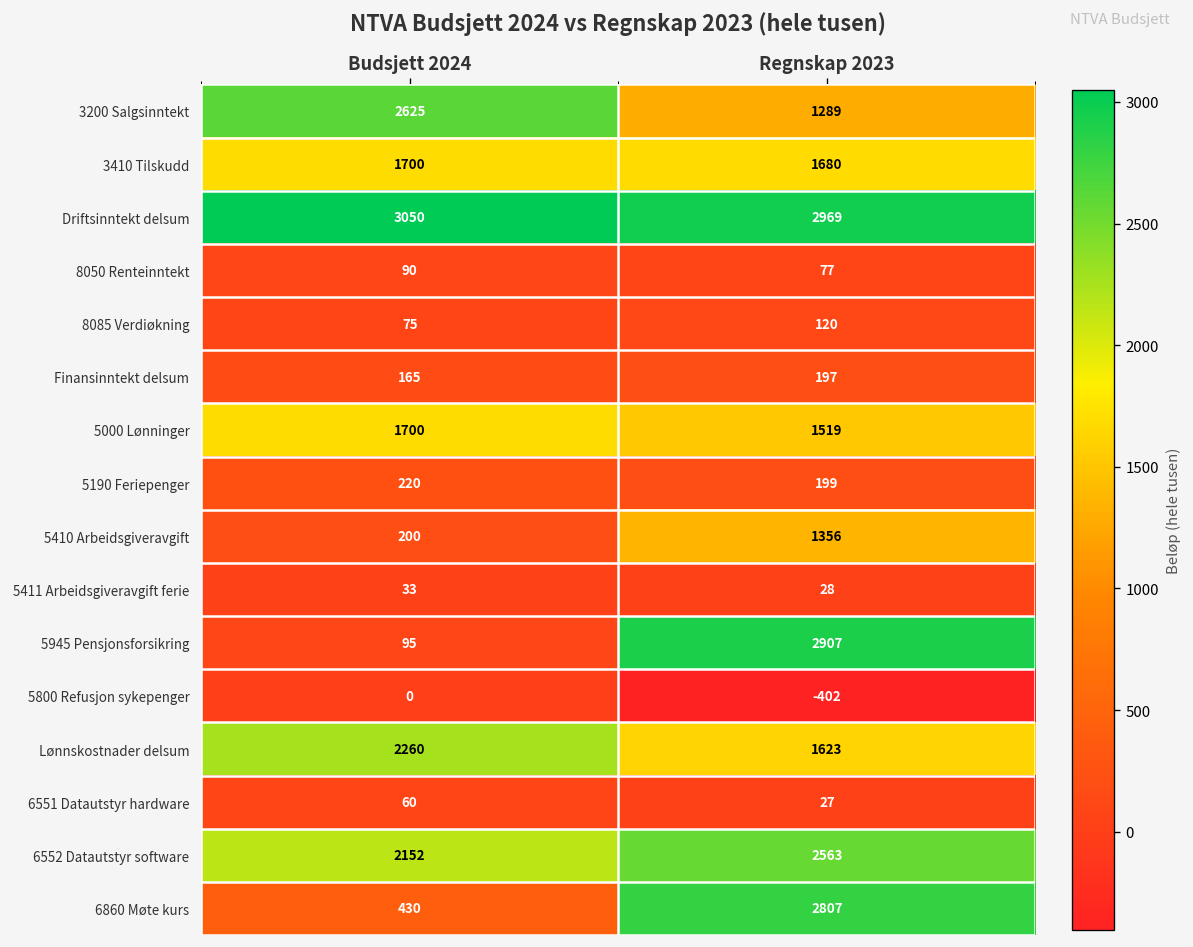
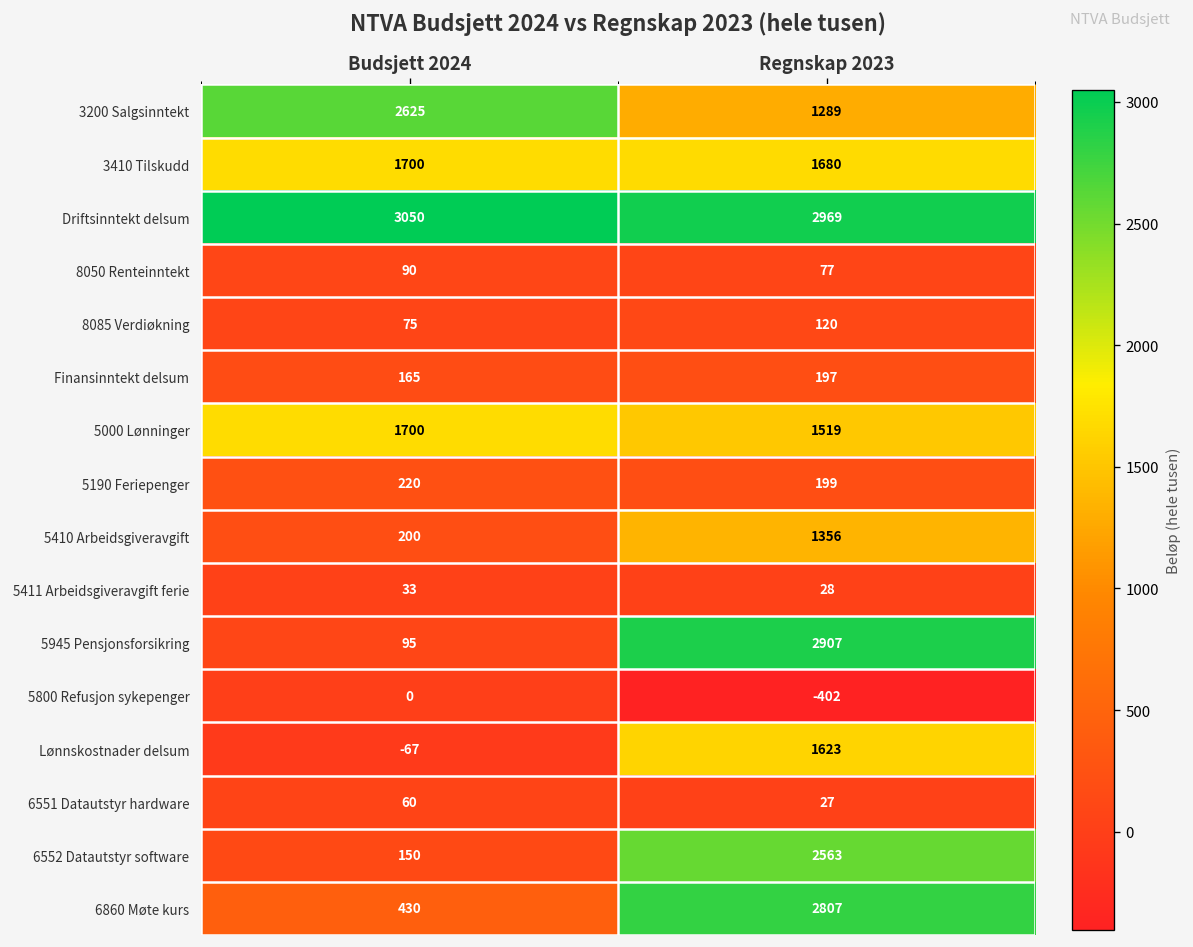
Lønnskostnader delsum, Budsjett 2024: 2260 -> -67
6552 Datautstyr software, Budsjett 2024: 2152 -> 150
